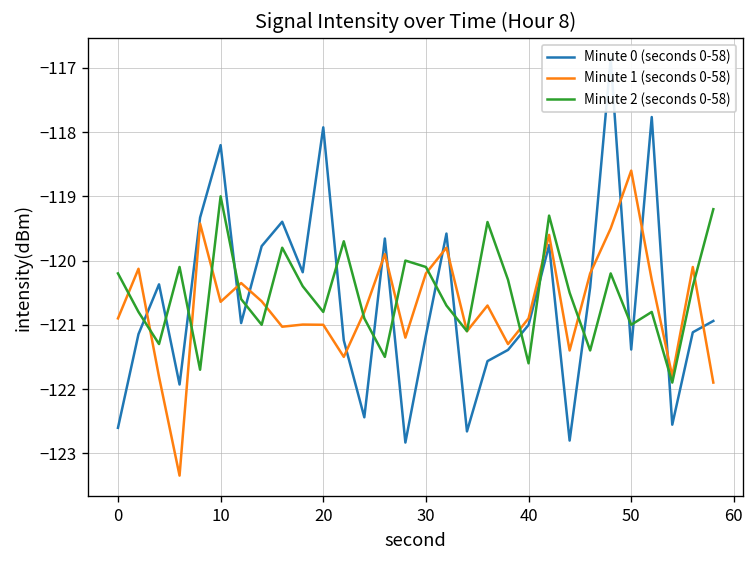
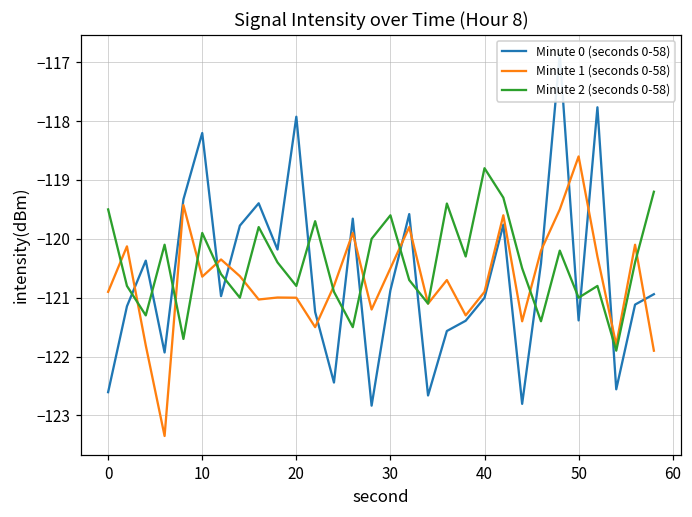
Minute 2 (seconds 0-58), 0: -120.2 -> -119.5
Minute 2 (seconds 0-58), 10: -119.0 -> -119.9
Minute 0 (seconds 0-58), 30: -121.2 -> -120.9
Minute 1 (seconds 0-58), 30: -120.2 -> -120.5
Minute 2 (seconds 0-58), 30: -120.1 -> -119.6
Minute 2 (seconds 0-58), 40: -121.6 -> -118.8
